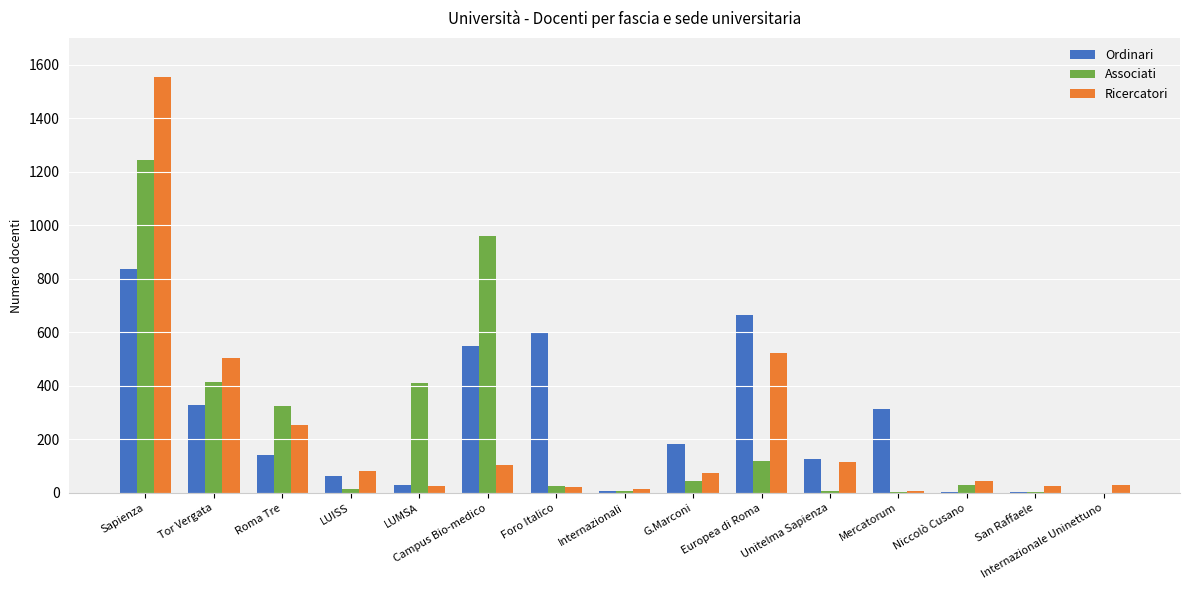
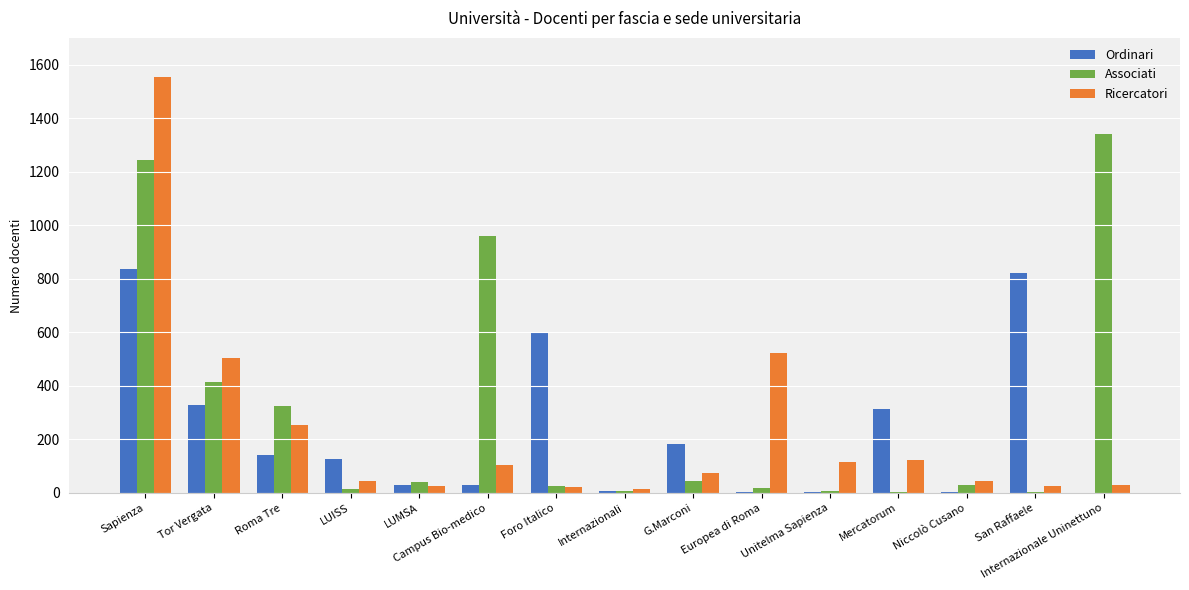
Ordinari, LUISS: 60 -> 130
Ricercatori, LUISS: 80 -> 40
Associati, LUMSA: 410 -> 40
Ordinari, Campus Bio-medico: 550 -> 30
Ordinari, Europea di Roma: 670 -> 10
Associati, Europea di Roma: 120 -> 20
Ordinari, Unitelma Sapienza: 130 -> 0
Ricercatori, Mercatorum: 10 -> 120
Ordinari, San Raffaele: 0 -> 820
Associati, Internazionale Uninettuno: 0 -> 1340
